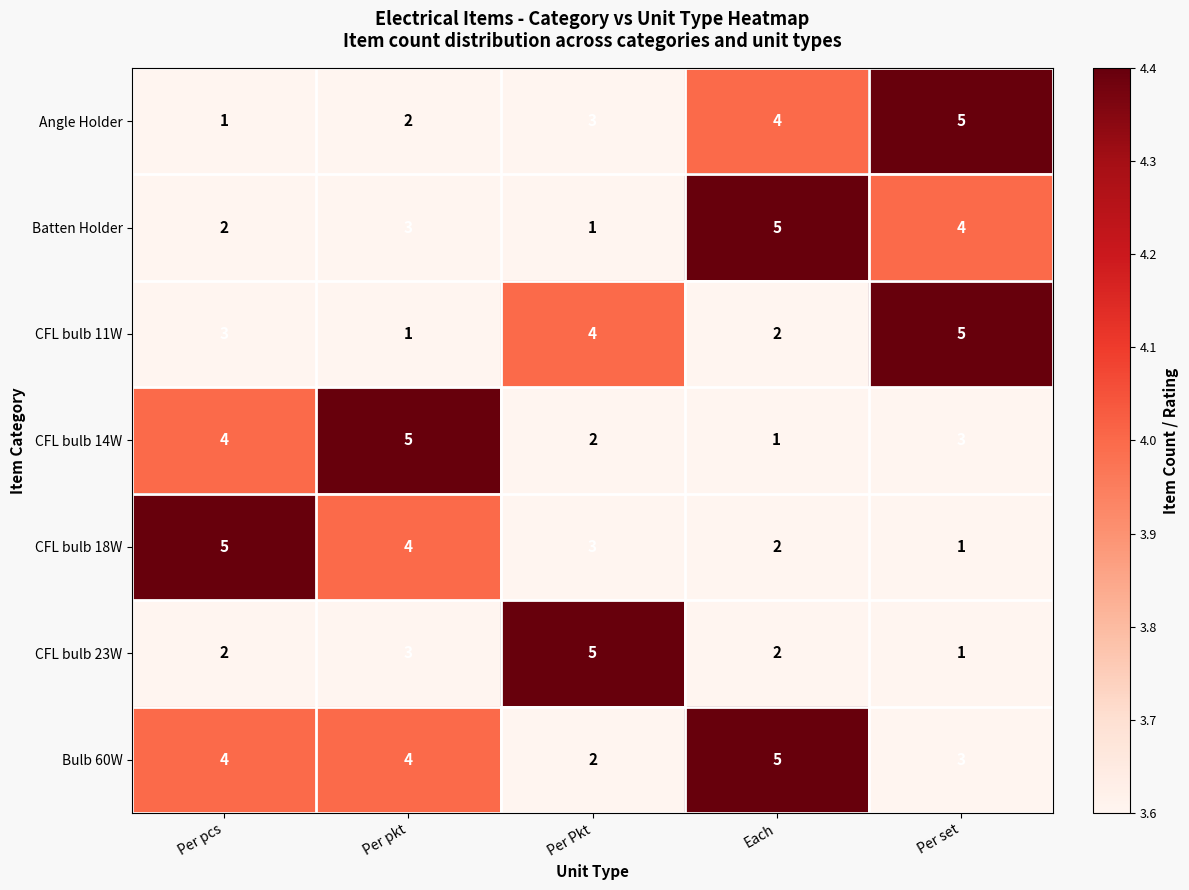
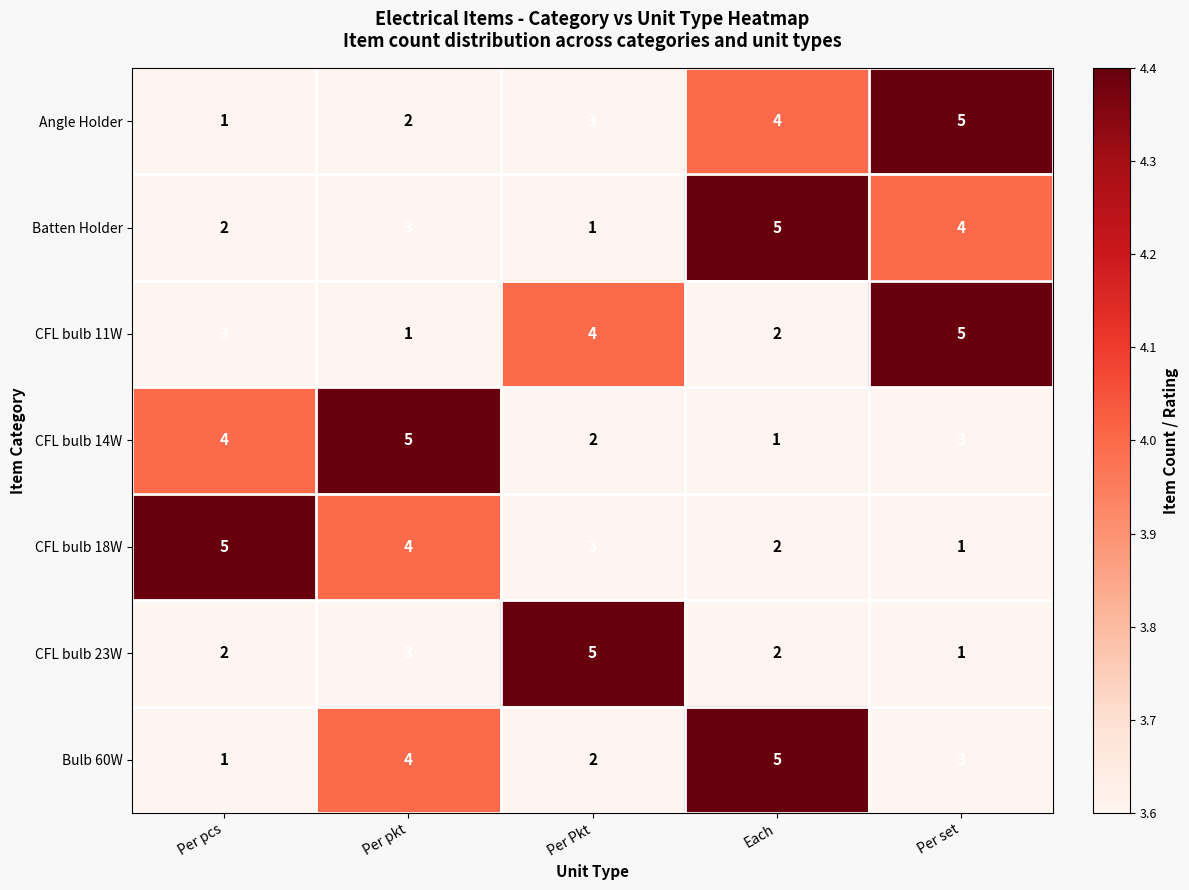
Bulb 60W, Per pcs: 4 -> 1
